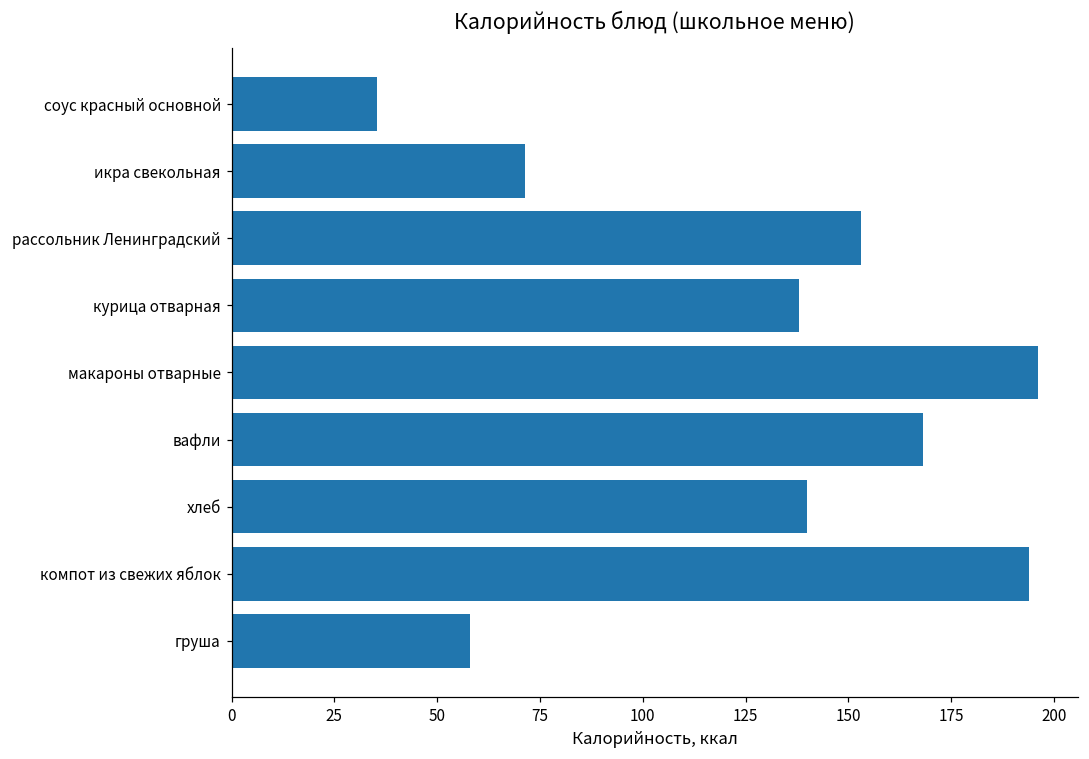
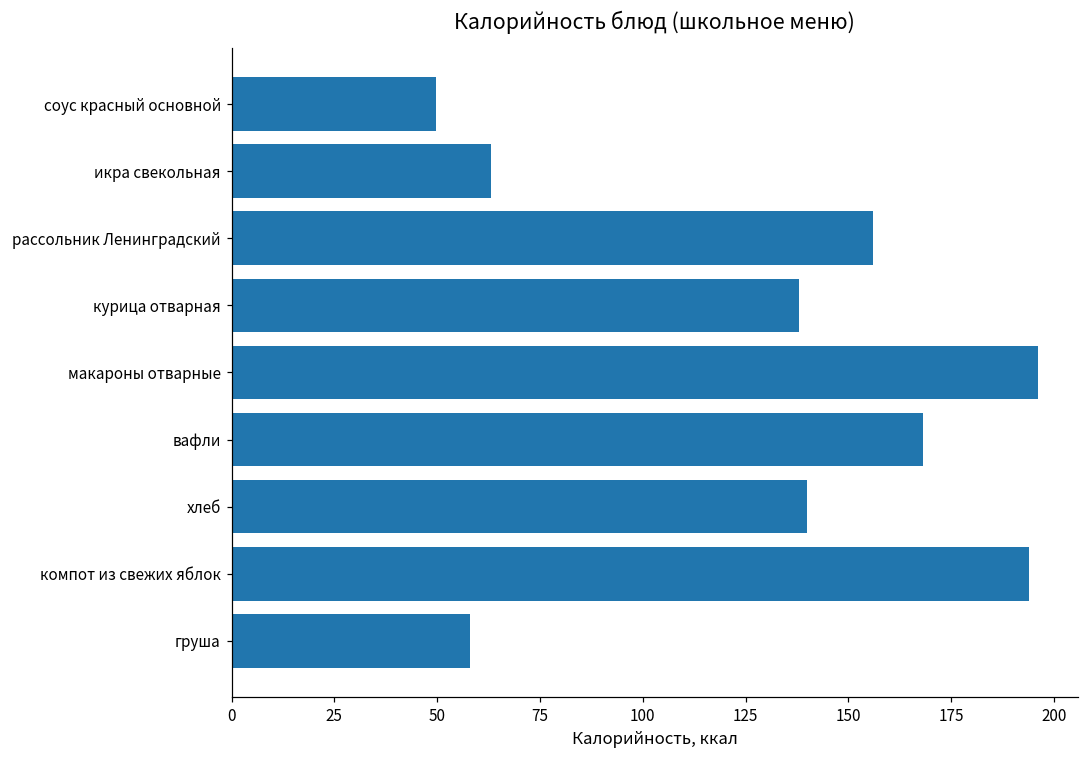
соус красный основной: 35 -> 50
икра свекольная: 71 -> 63
рассольник Ленинградский: 153 -> 156
